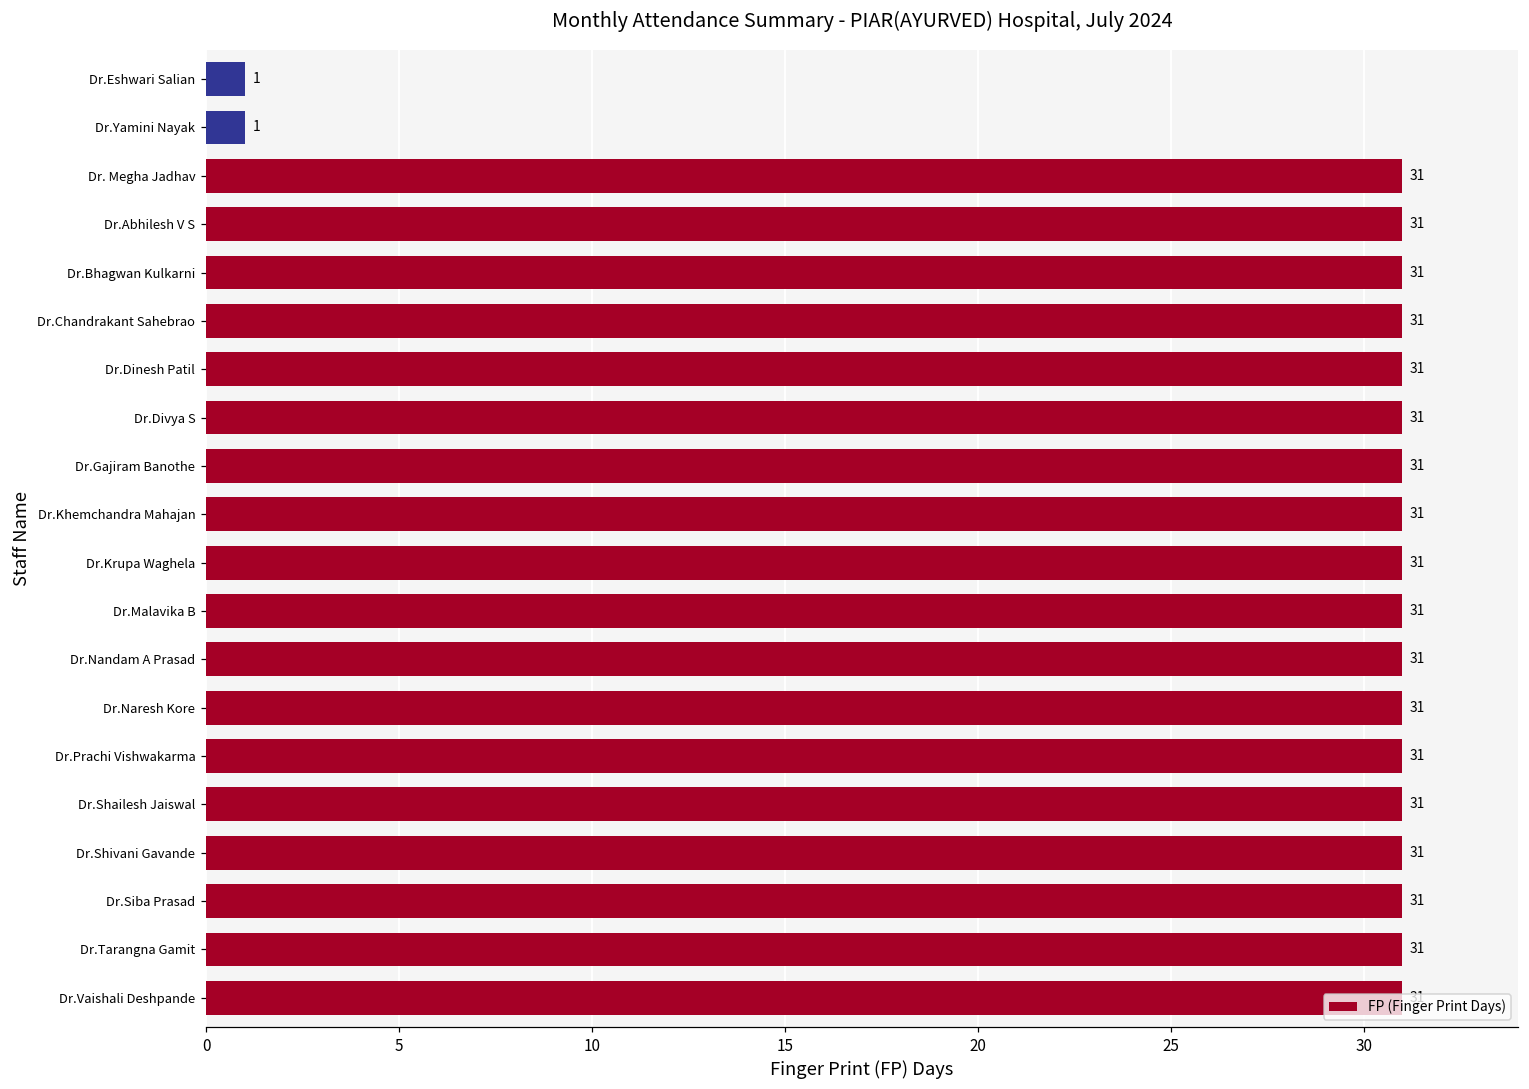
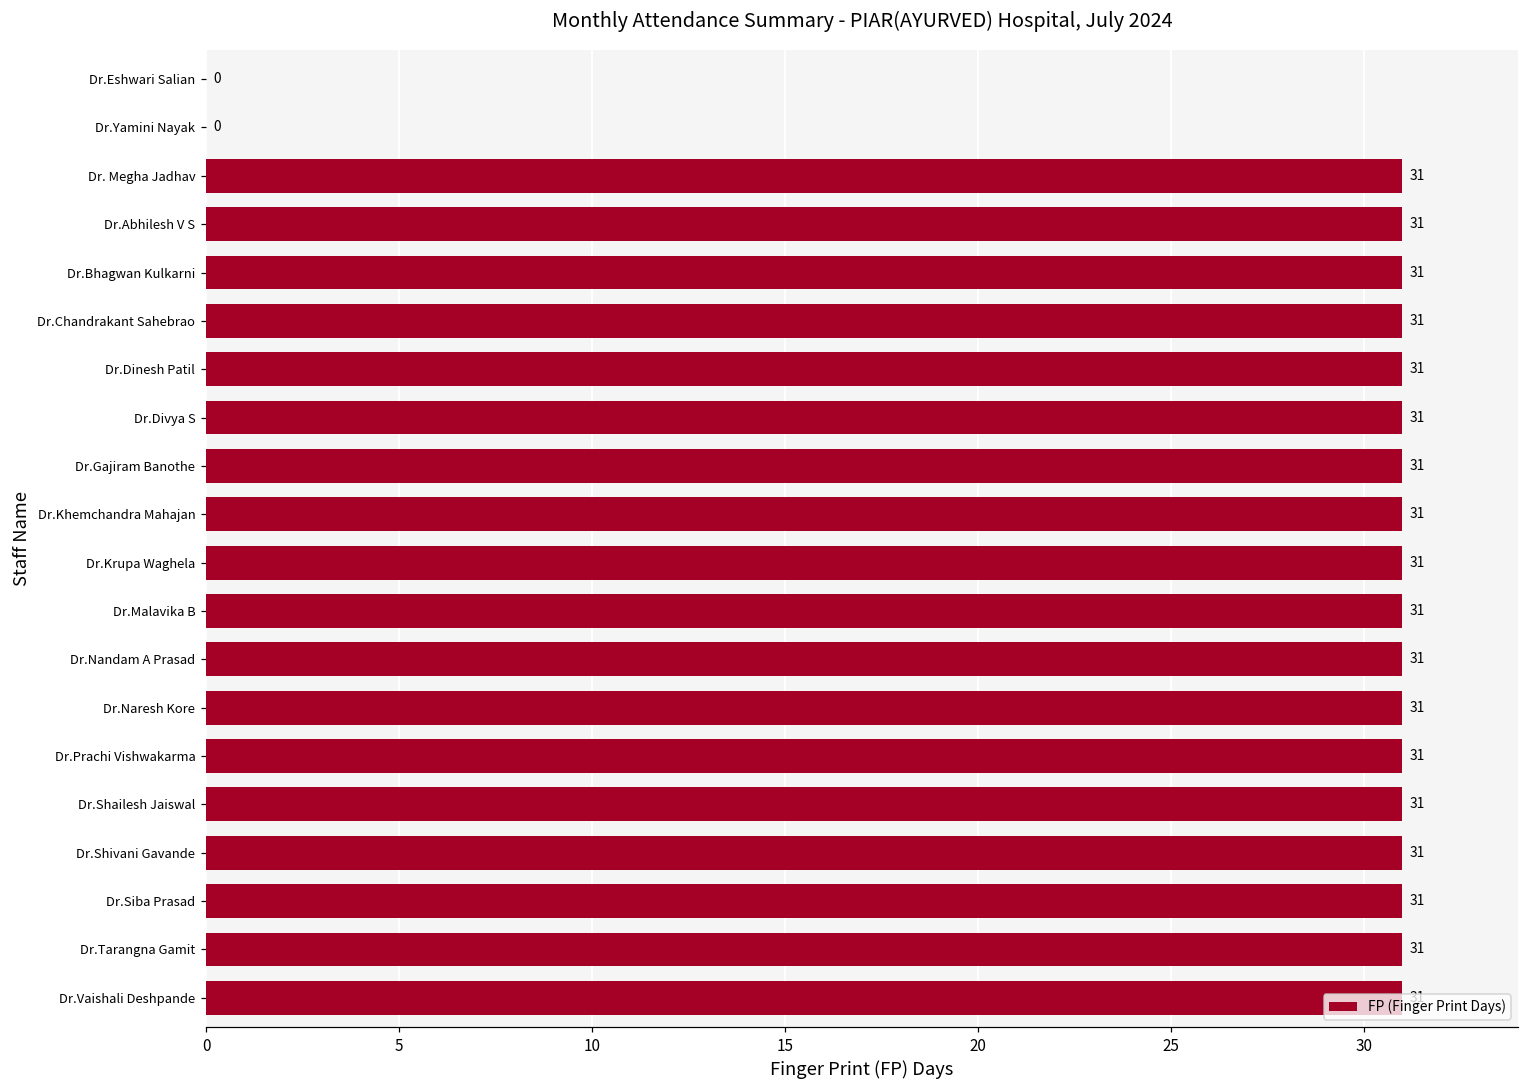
Dr.Eshwari Salian: 1 -> 0
Dr.Yamini Nayak: 1 -> 0
